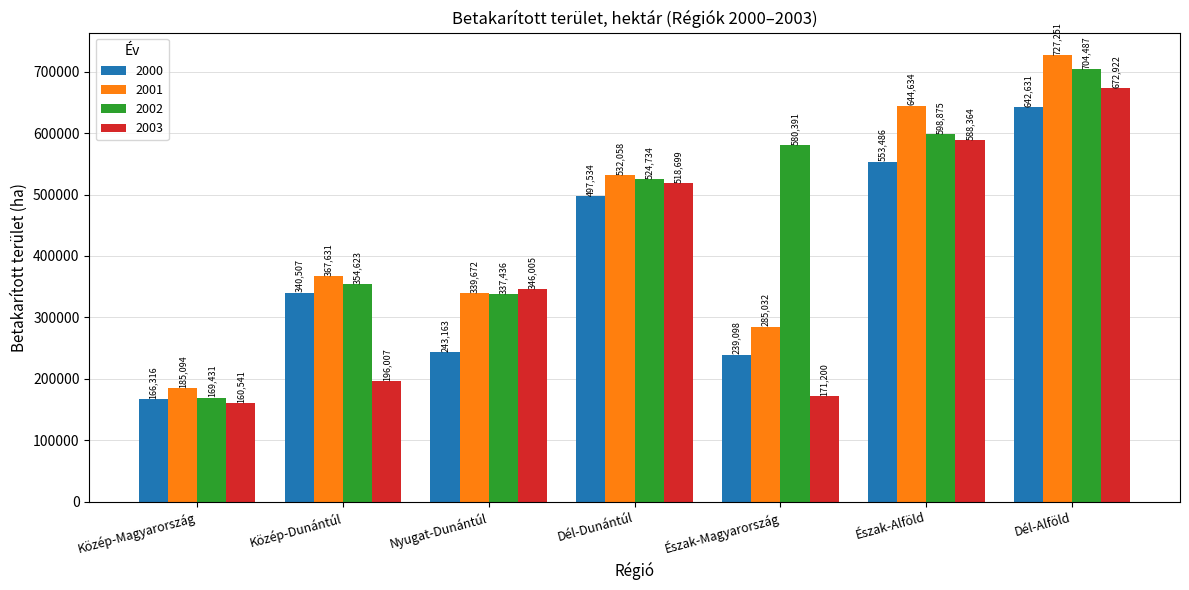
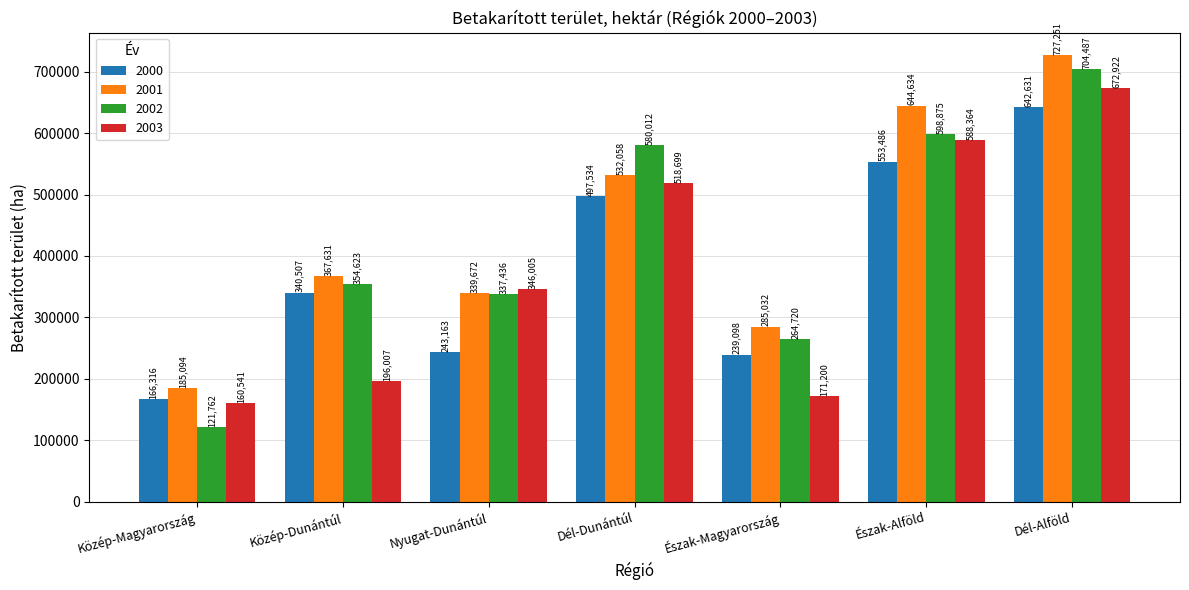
2002, Közép-Magyarország: 169,431 -> 121,762
2002, Dél-Dunántúl: 524,734 -> 580,012
2002, Észak-Magyarország: 580,391 -> 264,720
